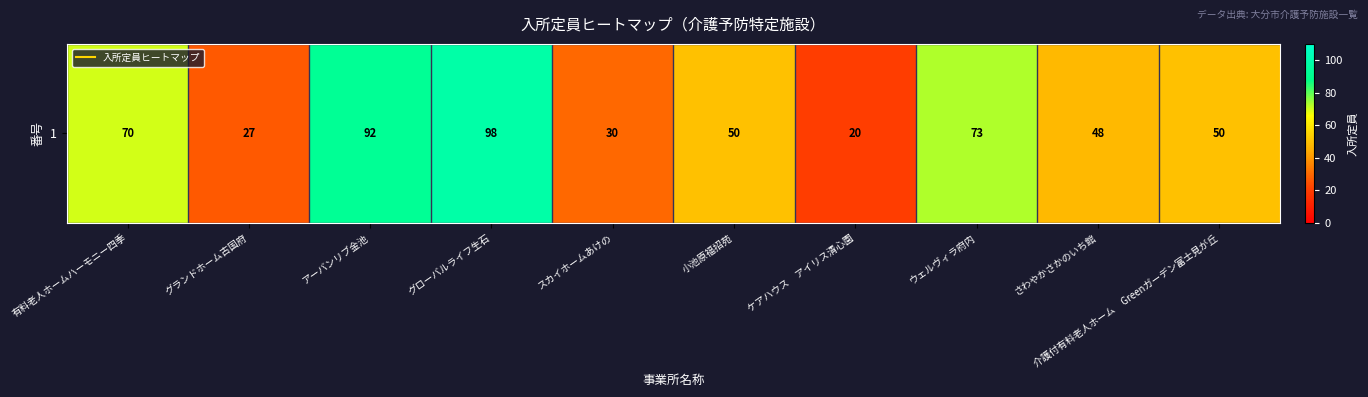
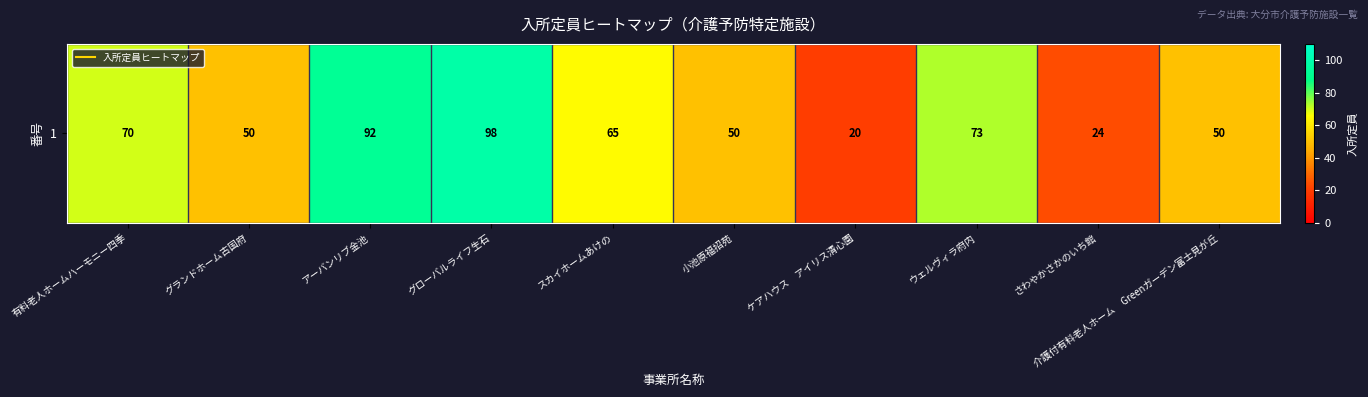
1, グランドホーム古国府: 27 -> 50
1, スカイホームあけの: 30 -> 65
1, さわやかさかのいち館: 48 -> 24
